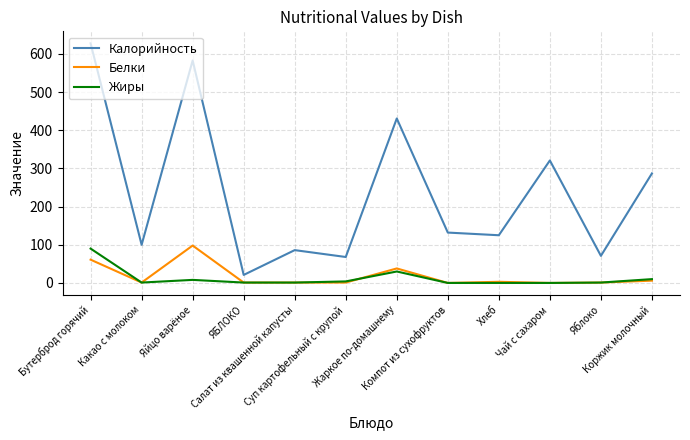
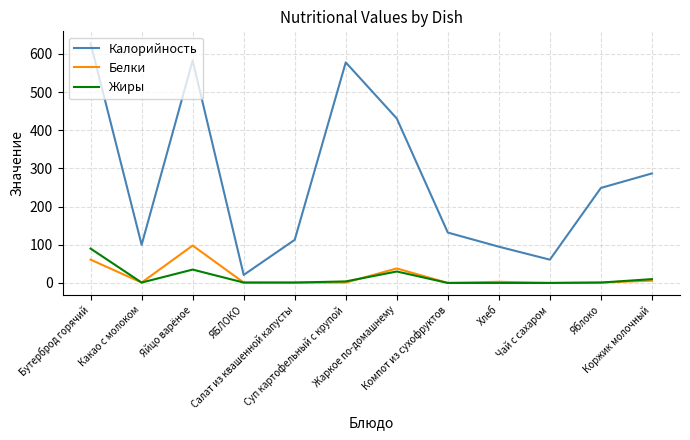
Жиры, Яйцо варёное: 10 -> 40
Калорийность, Салат из квашенной капусты: 90 -> 110
Калорийность, Суп картофельный с крупой: 70 -> 580
Калорийность, Хлеб: 130 -> 100
Калорийность, Чай с сахаром: 320 -> 60
Калорийность, Яблоко: 70 -> 250
